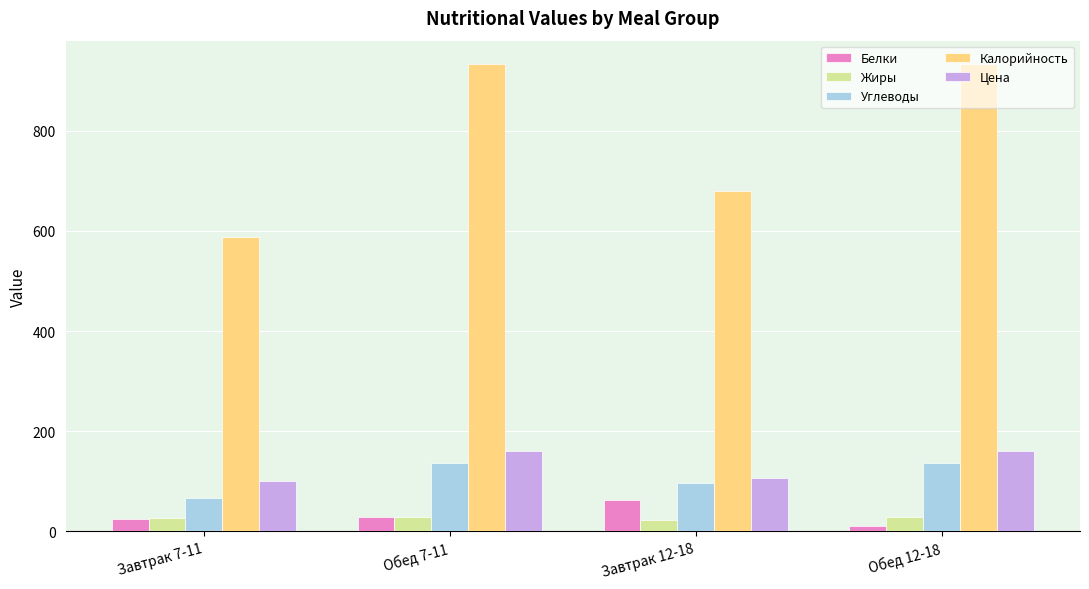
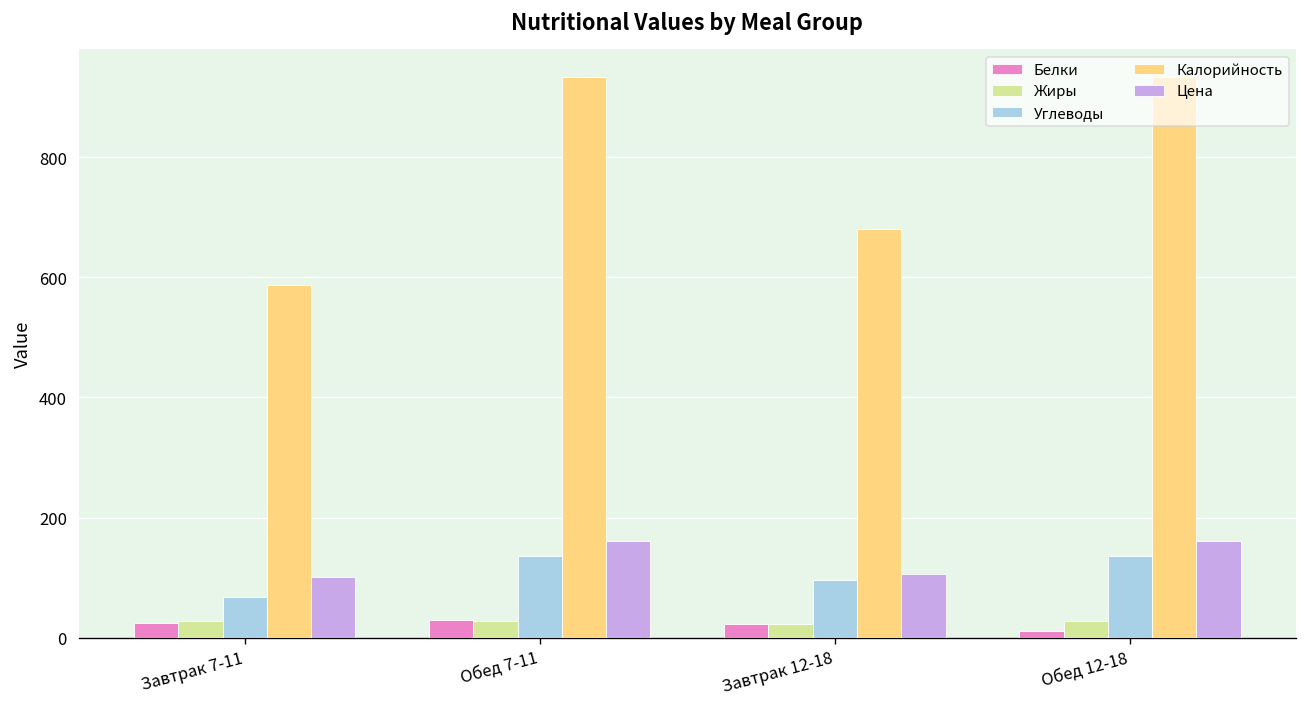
Белки, Завтрак 12-18: 60 -> 20
